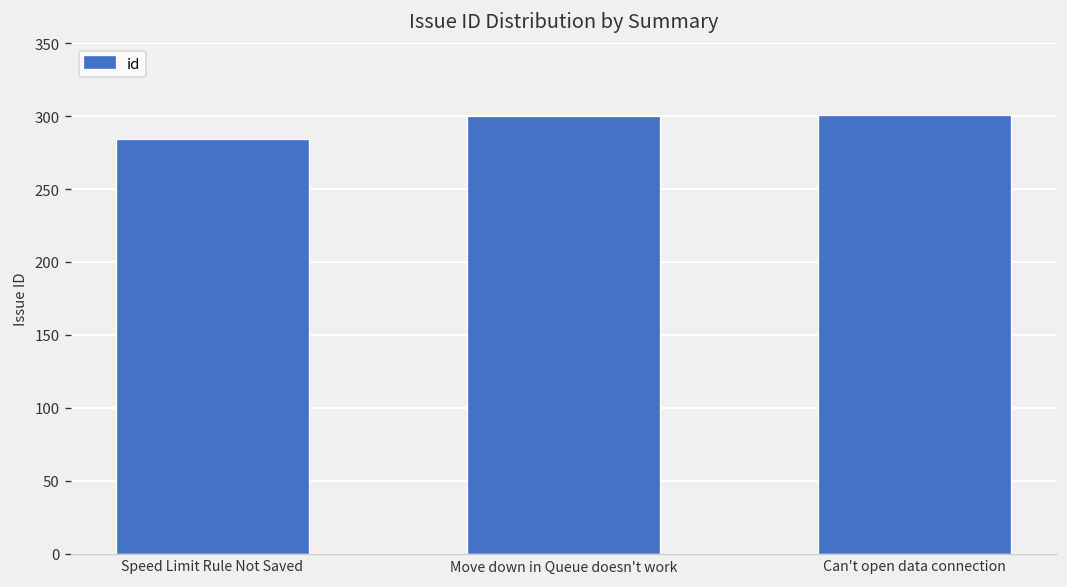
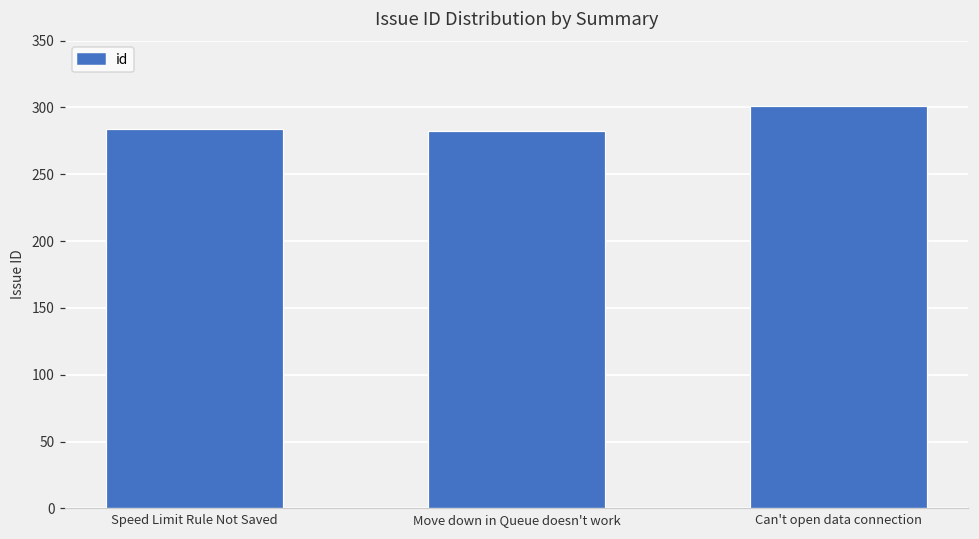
Move down in Queue doesn't work: 300 -> 282
